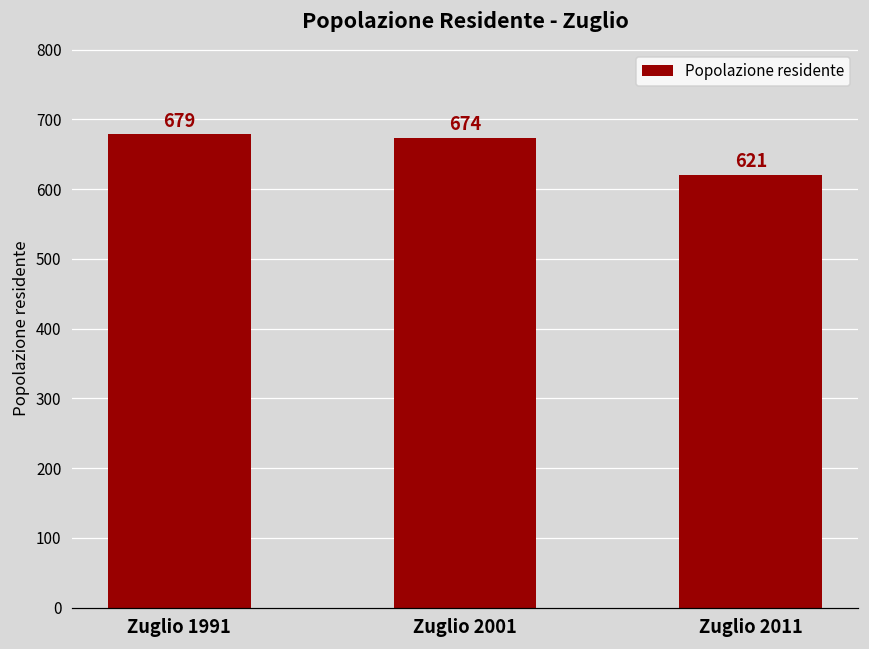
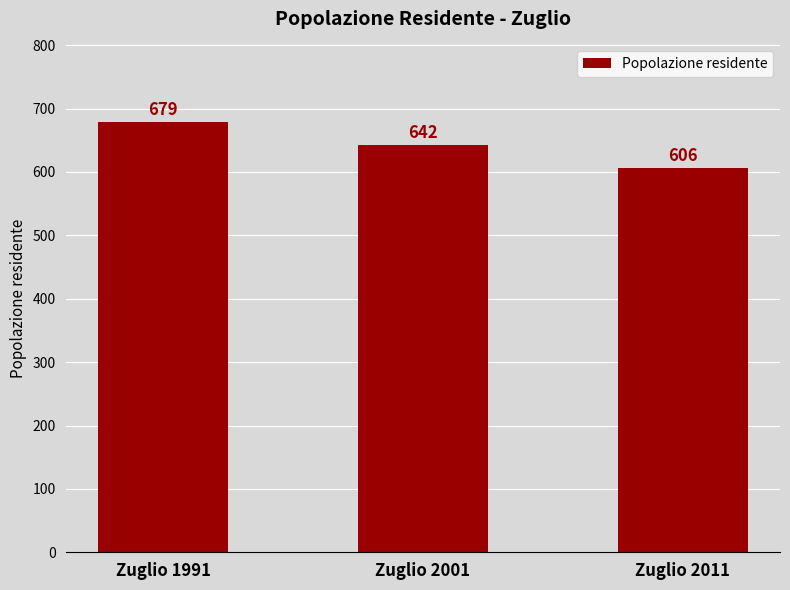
Zuglio 2001: 674 -> 642
Zuglio 2011: 621 -> 606
